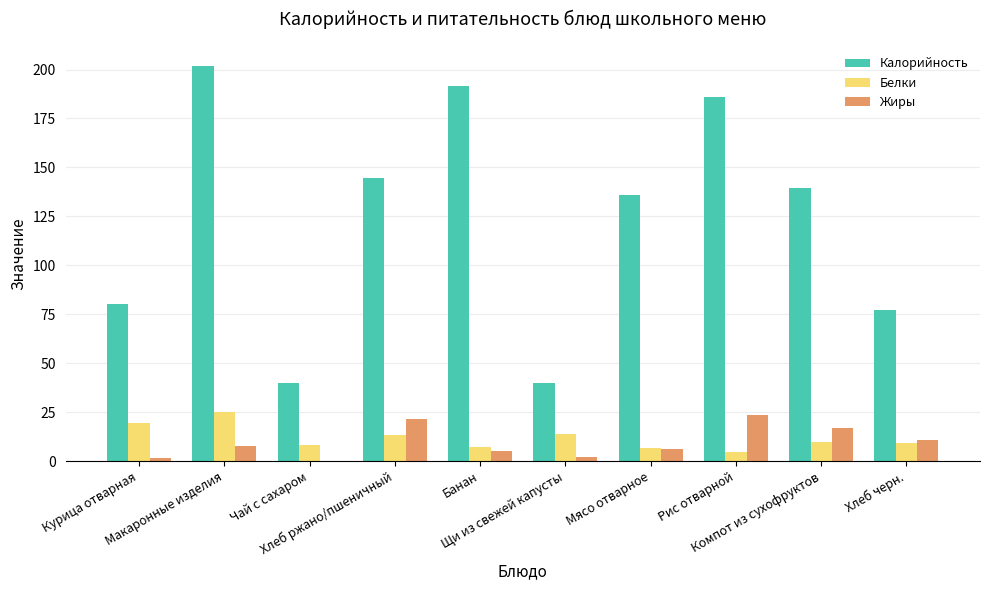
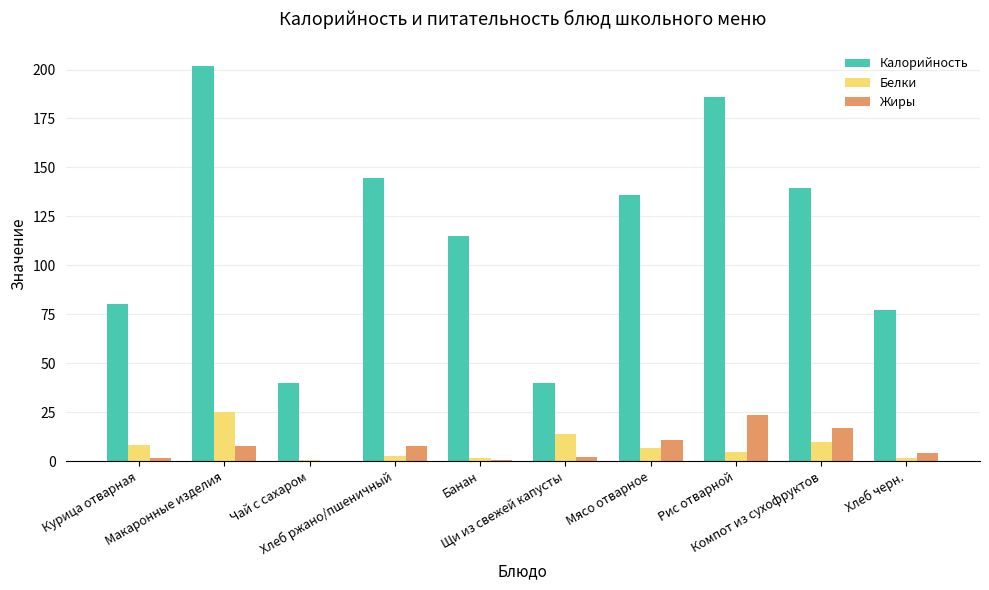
Белки, Курица отварная: 19 -> 8
Белки, Чай с сахаром: 8 -> 1
Белки, Хлеб ржано/пшеничный: 13 -> 2
Жиры, Хлеб ржано/пшеничный: 22 -> 8
Калорийность, Банан: 192 -> 115
Белки, Банан: 7 -> 2
Жиры, Банан: 5 -> 1
Жиры, Мясо отварное: 6 -> 11
Белки, Хлеб черн.: 9 -> 1
Жиры, Хлеб черн.: 11 -> 4
